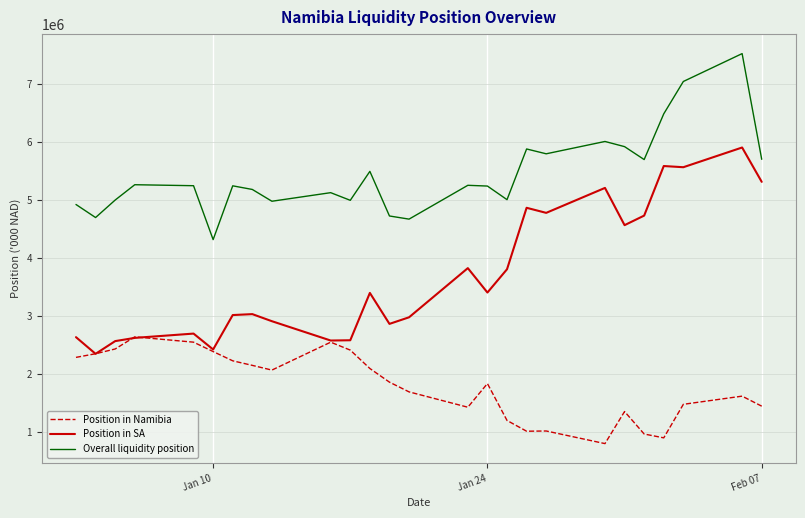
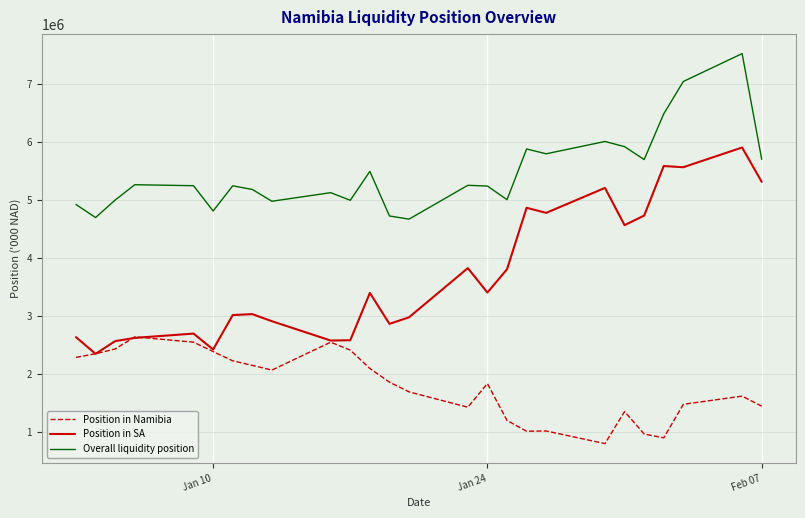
Overall liquidity position, Jan 10: 4300000 -> 4800000
